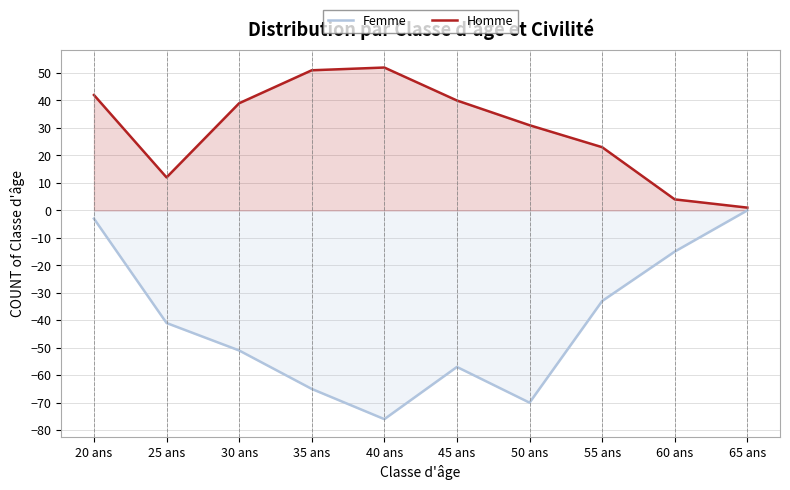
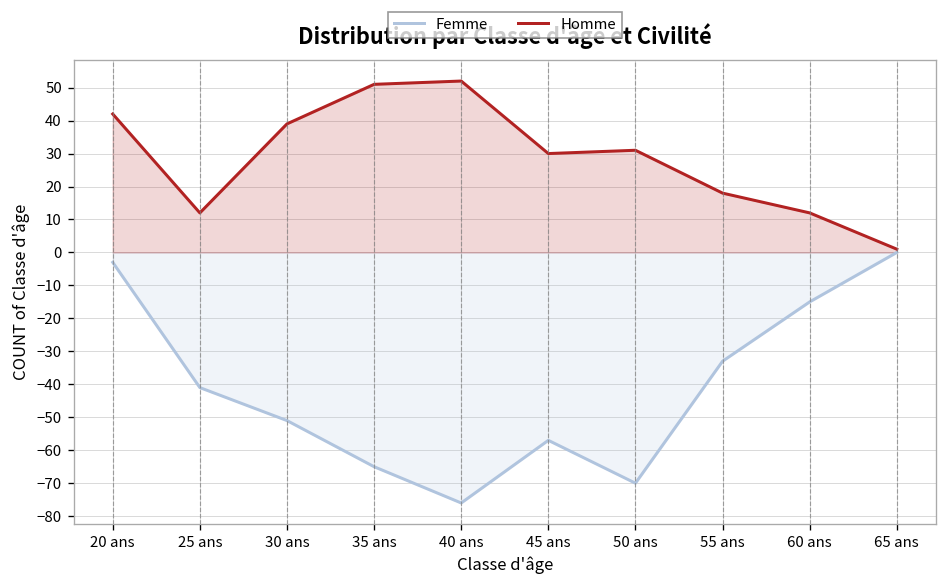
Homme, 45 ans: 40 -> 30
Homme, 55 ans: 23 -> 18
Homme, 60 ans: 4 -> 12
